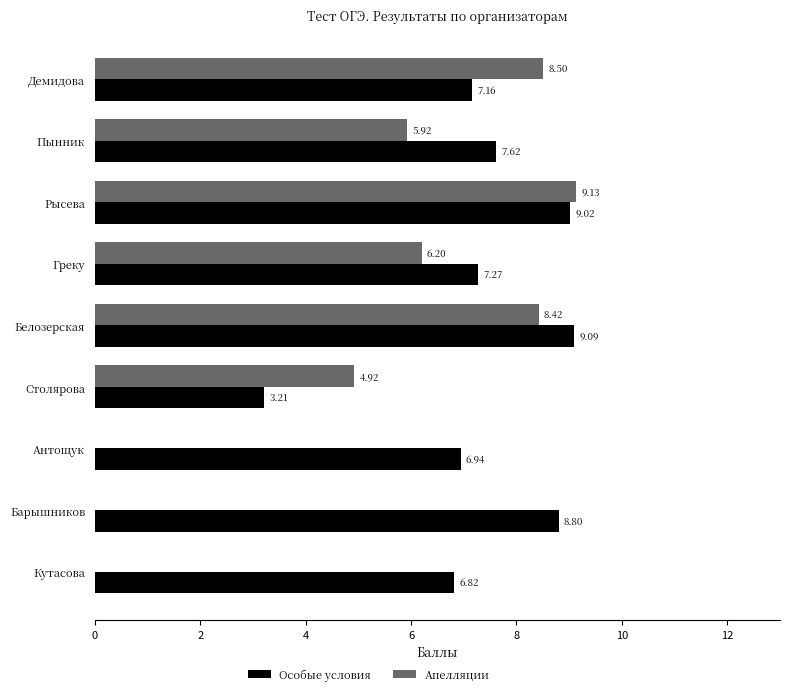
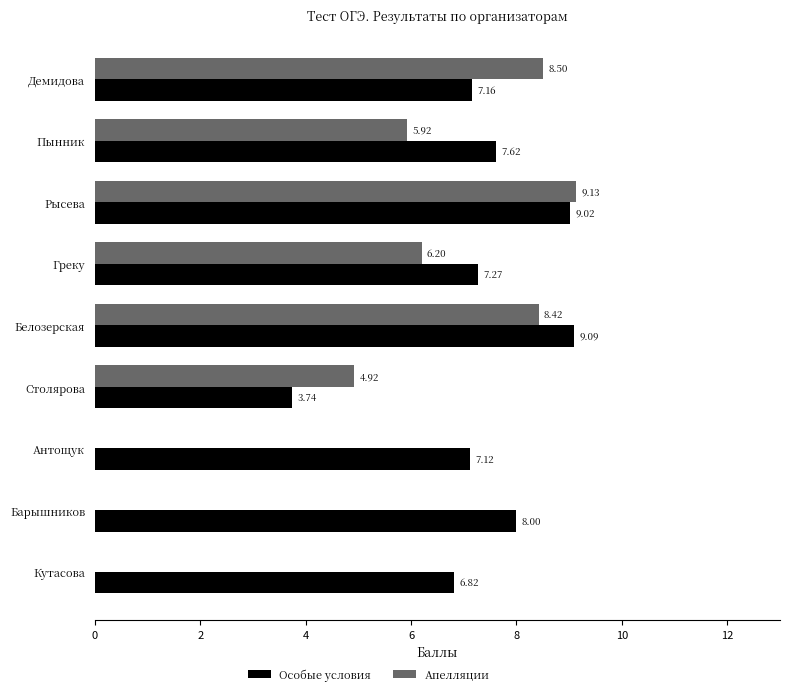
Особые условия, Столярова: 3.21 -> 3.74
Особые условия, Антощук: 6.94 -> 7.12
Особые условия, Барышников: 8.80 -> 8.00
